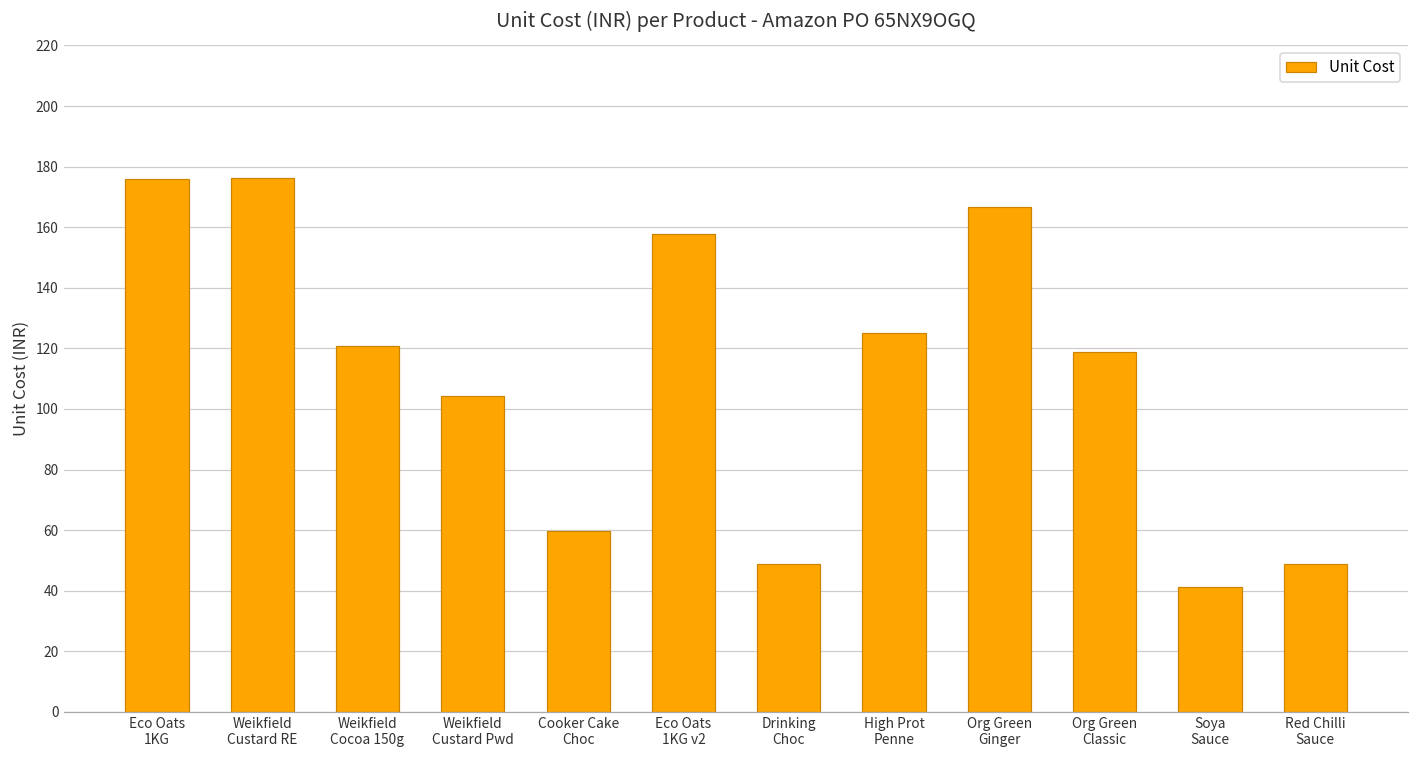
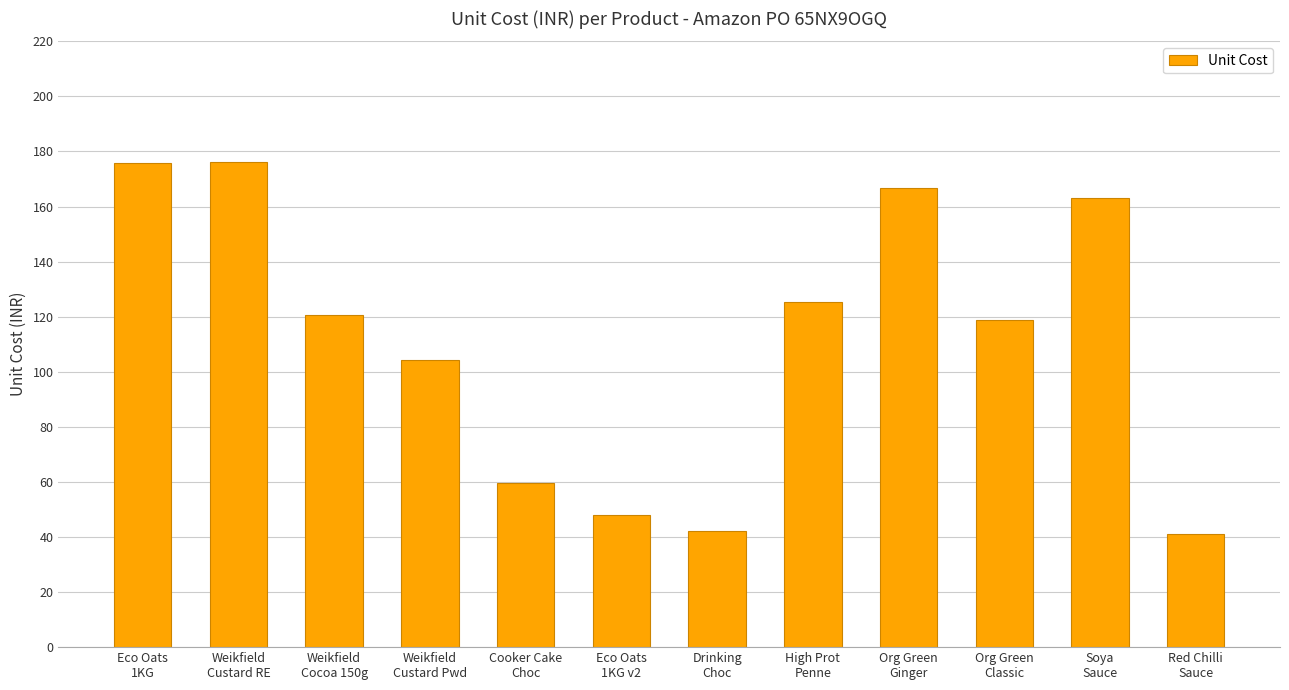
Eco Oats 1KG v2: 158 -> 48
Drinking Choc: 49 -> 42
Soya Sauce: 41 -> 163
Red Chilli Sauce: 49 -> 41
